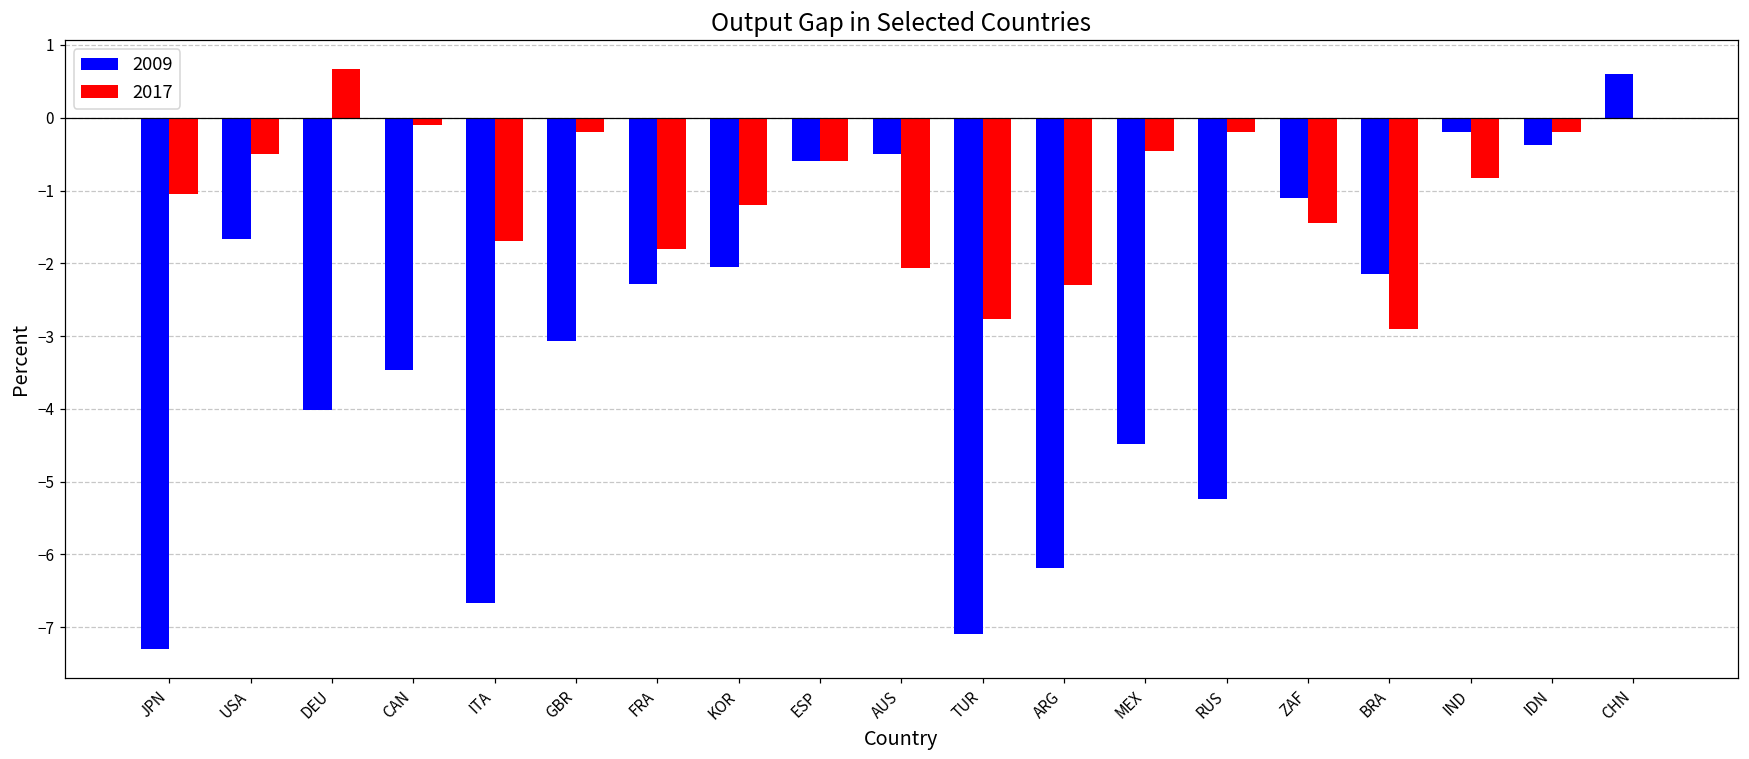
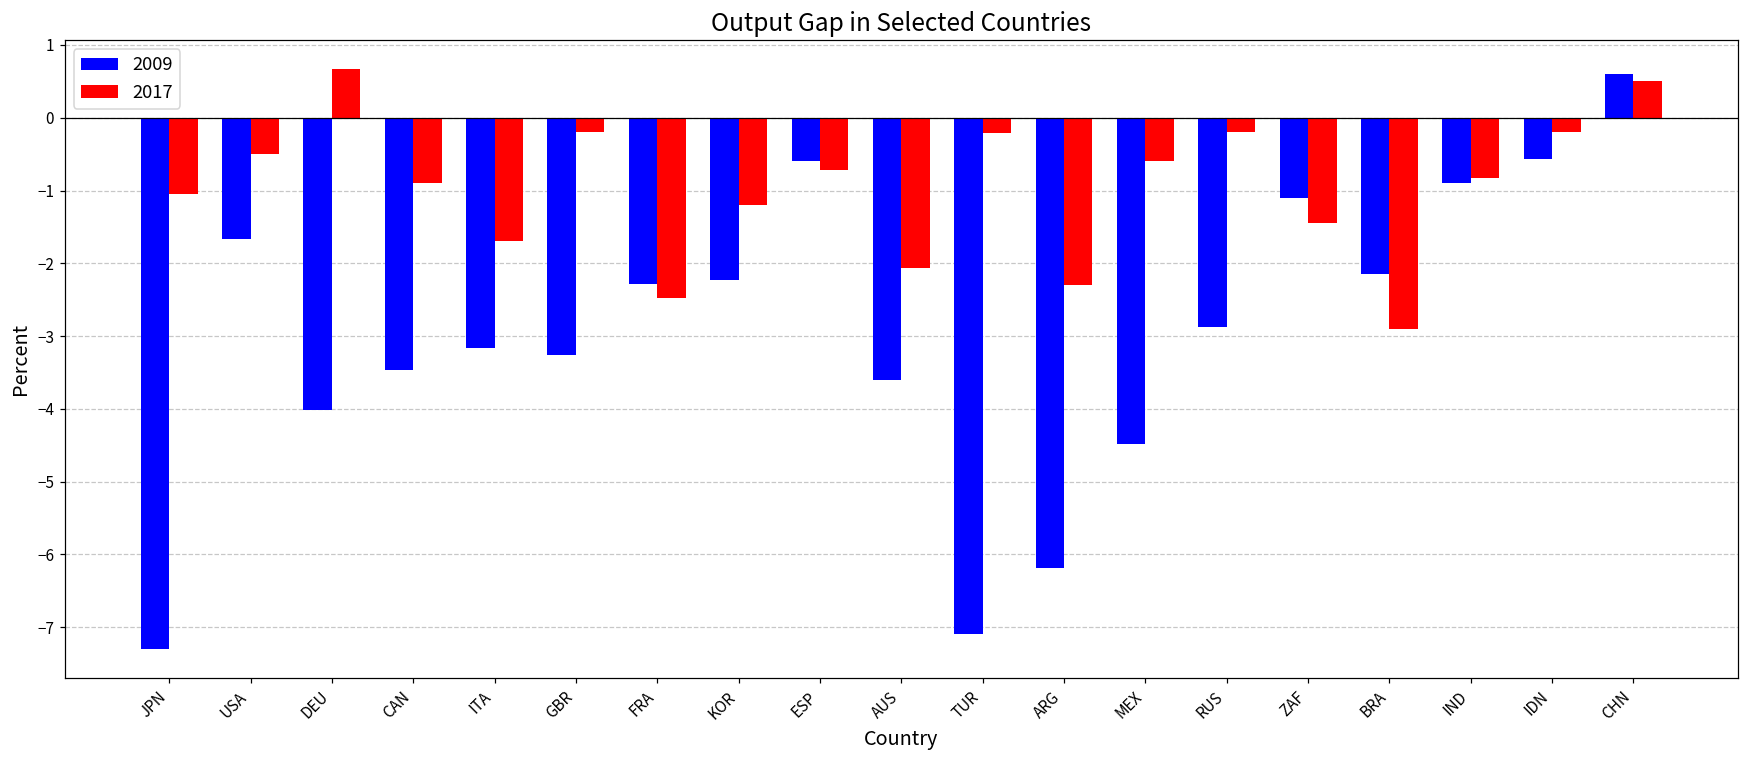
2017, CAN: -0.1 -> -0.9
2009, ITA: -6.7 -> -3.2
2009, GBR: -3.1 -> -3.3
2017, FRA: -1.8 -> -2.5
2009, KOR: -2.1 -> -2.2
2017, ESP: -0.6 -> -0.7
2009, AUS: -0.5 -> -3.6
2017, TUR: -2.8 -> -0.2
2017, MEX: -0.5 -> -0.6
2009, RUS: -5.2 -> -2.9
2009, IND: -0.2 -> -0.9
2009, IDN: -0.4 -> -0.6
2017, CHN: 0.0 -> 0.5
